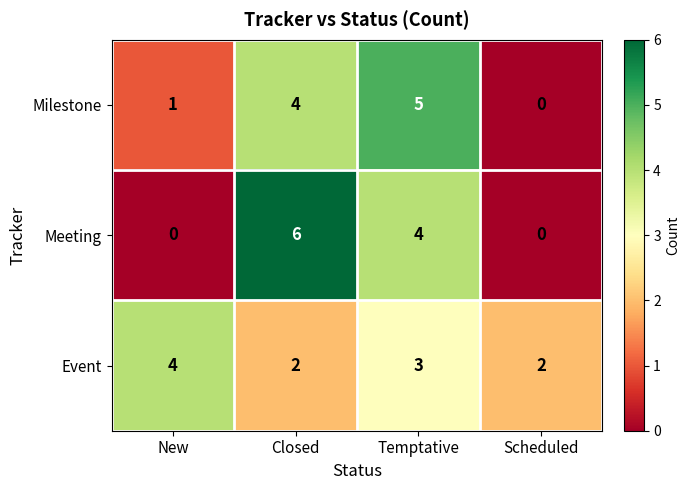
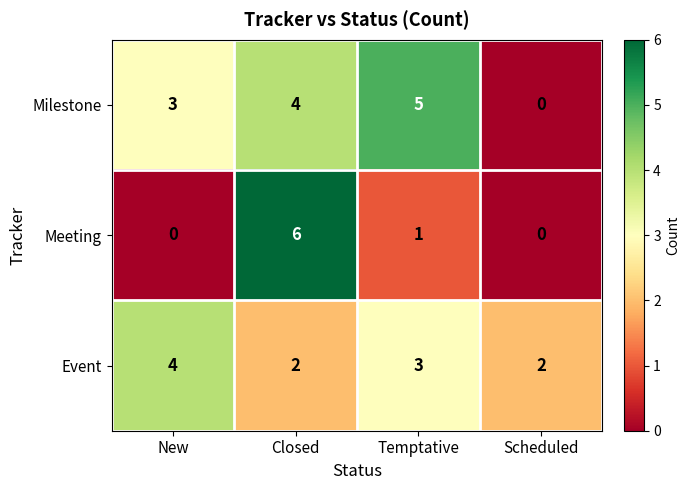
Milestone, New: 1 -> 3
Meeting, Temptative: 4 -> 1
